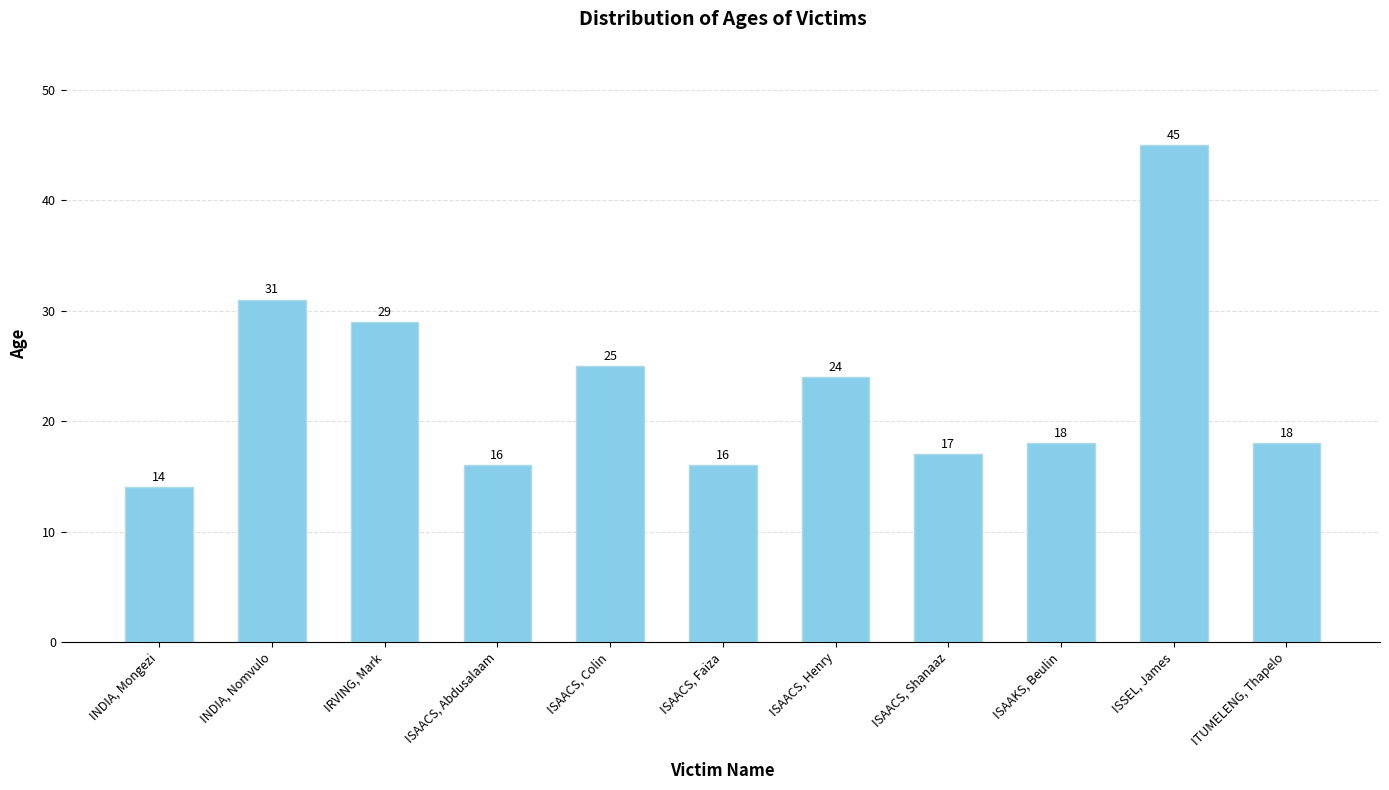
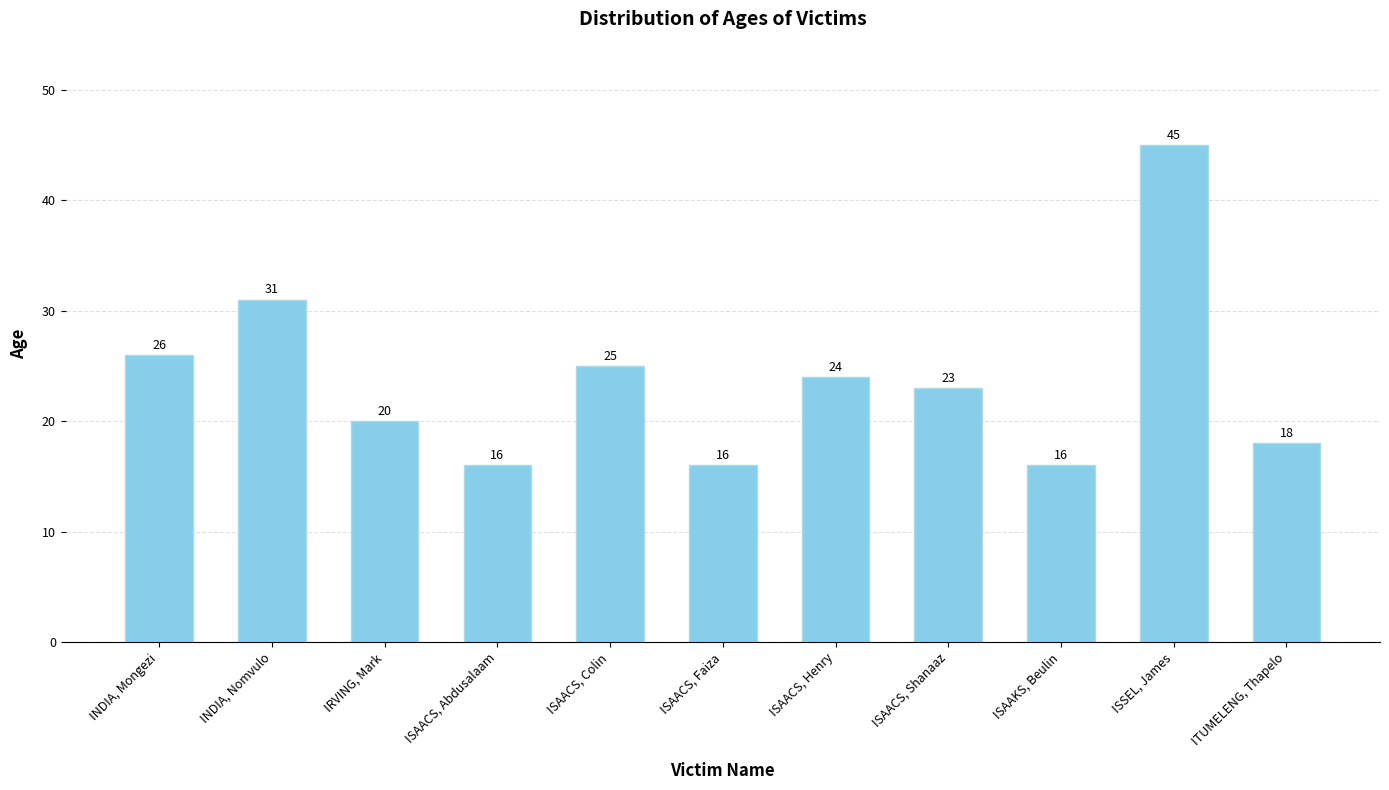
INDIA, Mongezi: 14 -> 26
IRVING, Mark: 29 -> 20
ISAACS, Shanaaz: 17 -> 23
ISAAKS, Beulin: 18 -> 16
